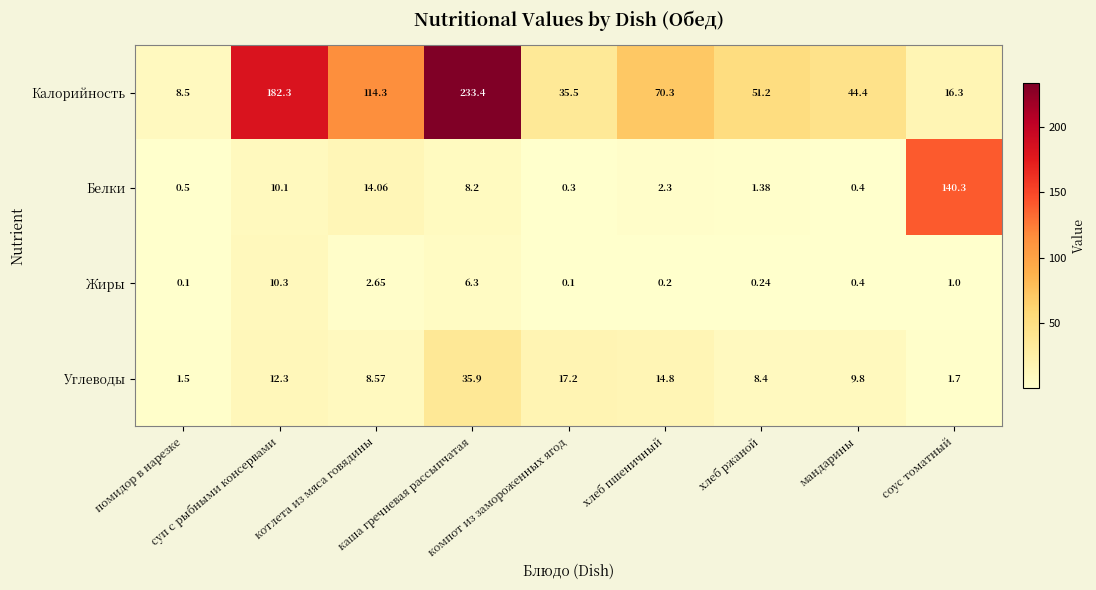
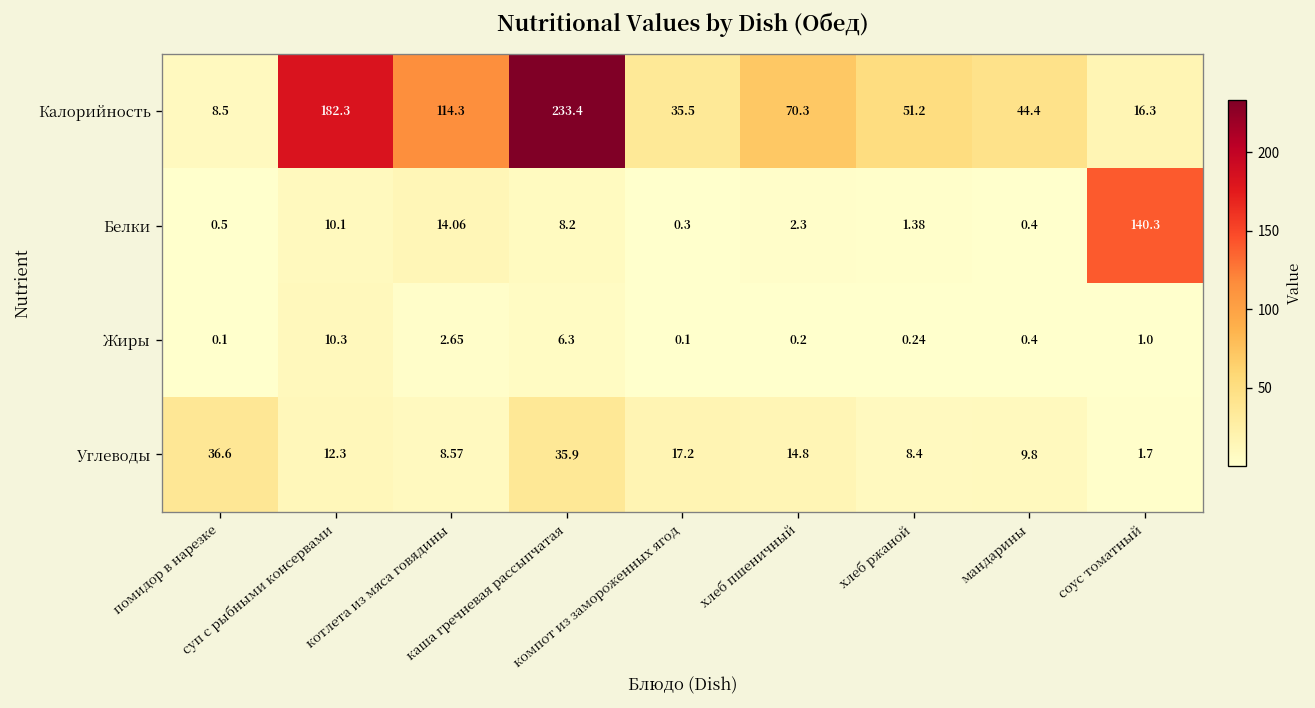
Углеводы, помидор в нарезке: 1.5 -> 36.6
